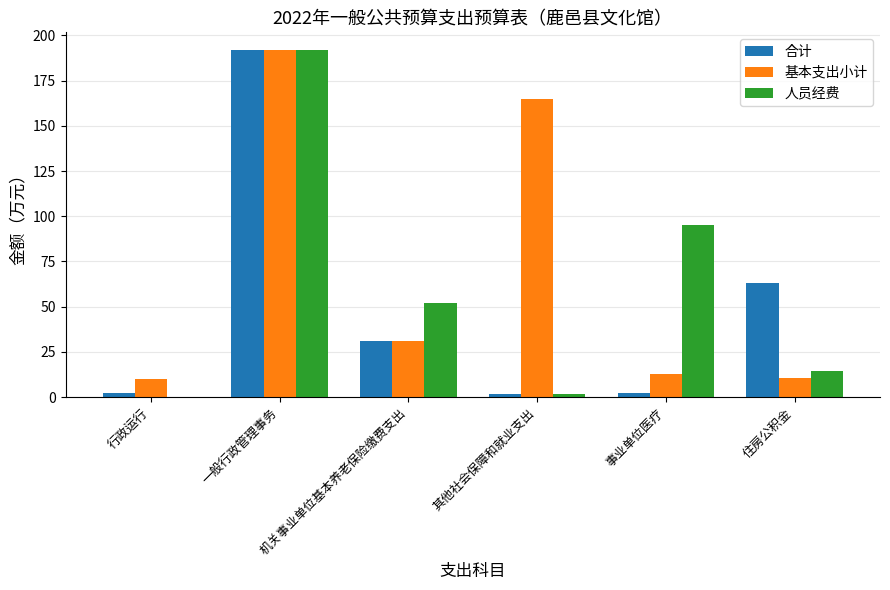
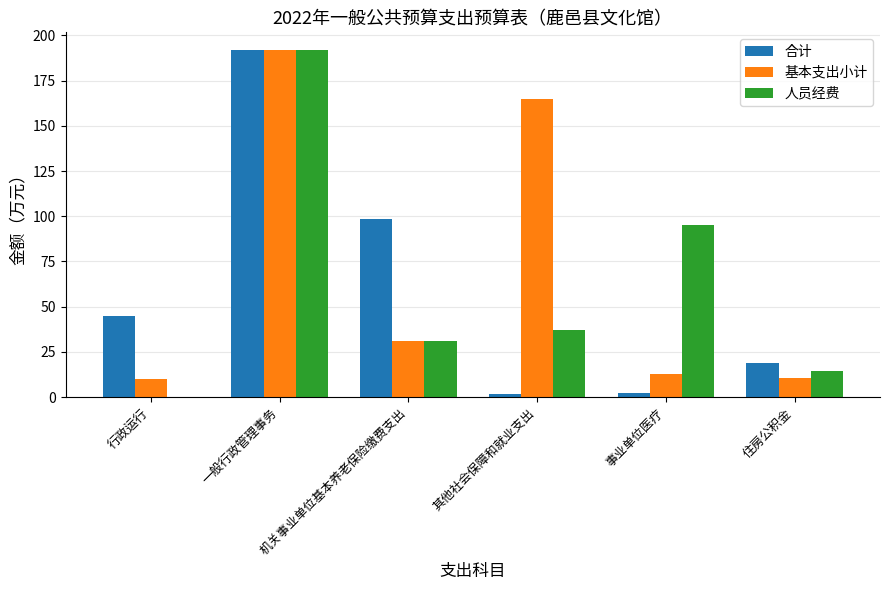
合计, 行政运行: 2 -> 45
合计, 机关事业单位基本养老保险缴费支出: 31 -> 99
人员经费, 机关事业单位基本养老保险缴费支出: 52 -> 31
人员经费, 其他社会保障和就业支出: 2 -> 37
合计, 住房公积金: 63 -> 19
